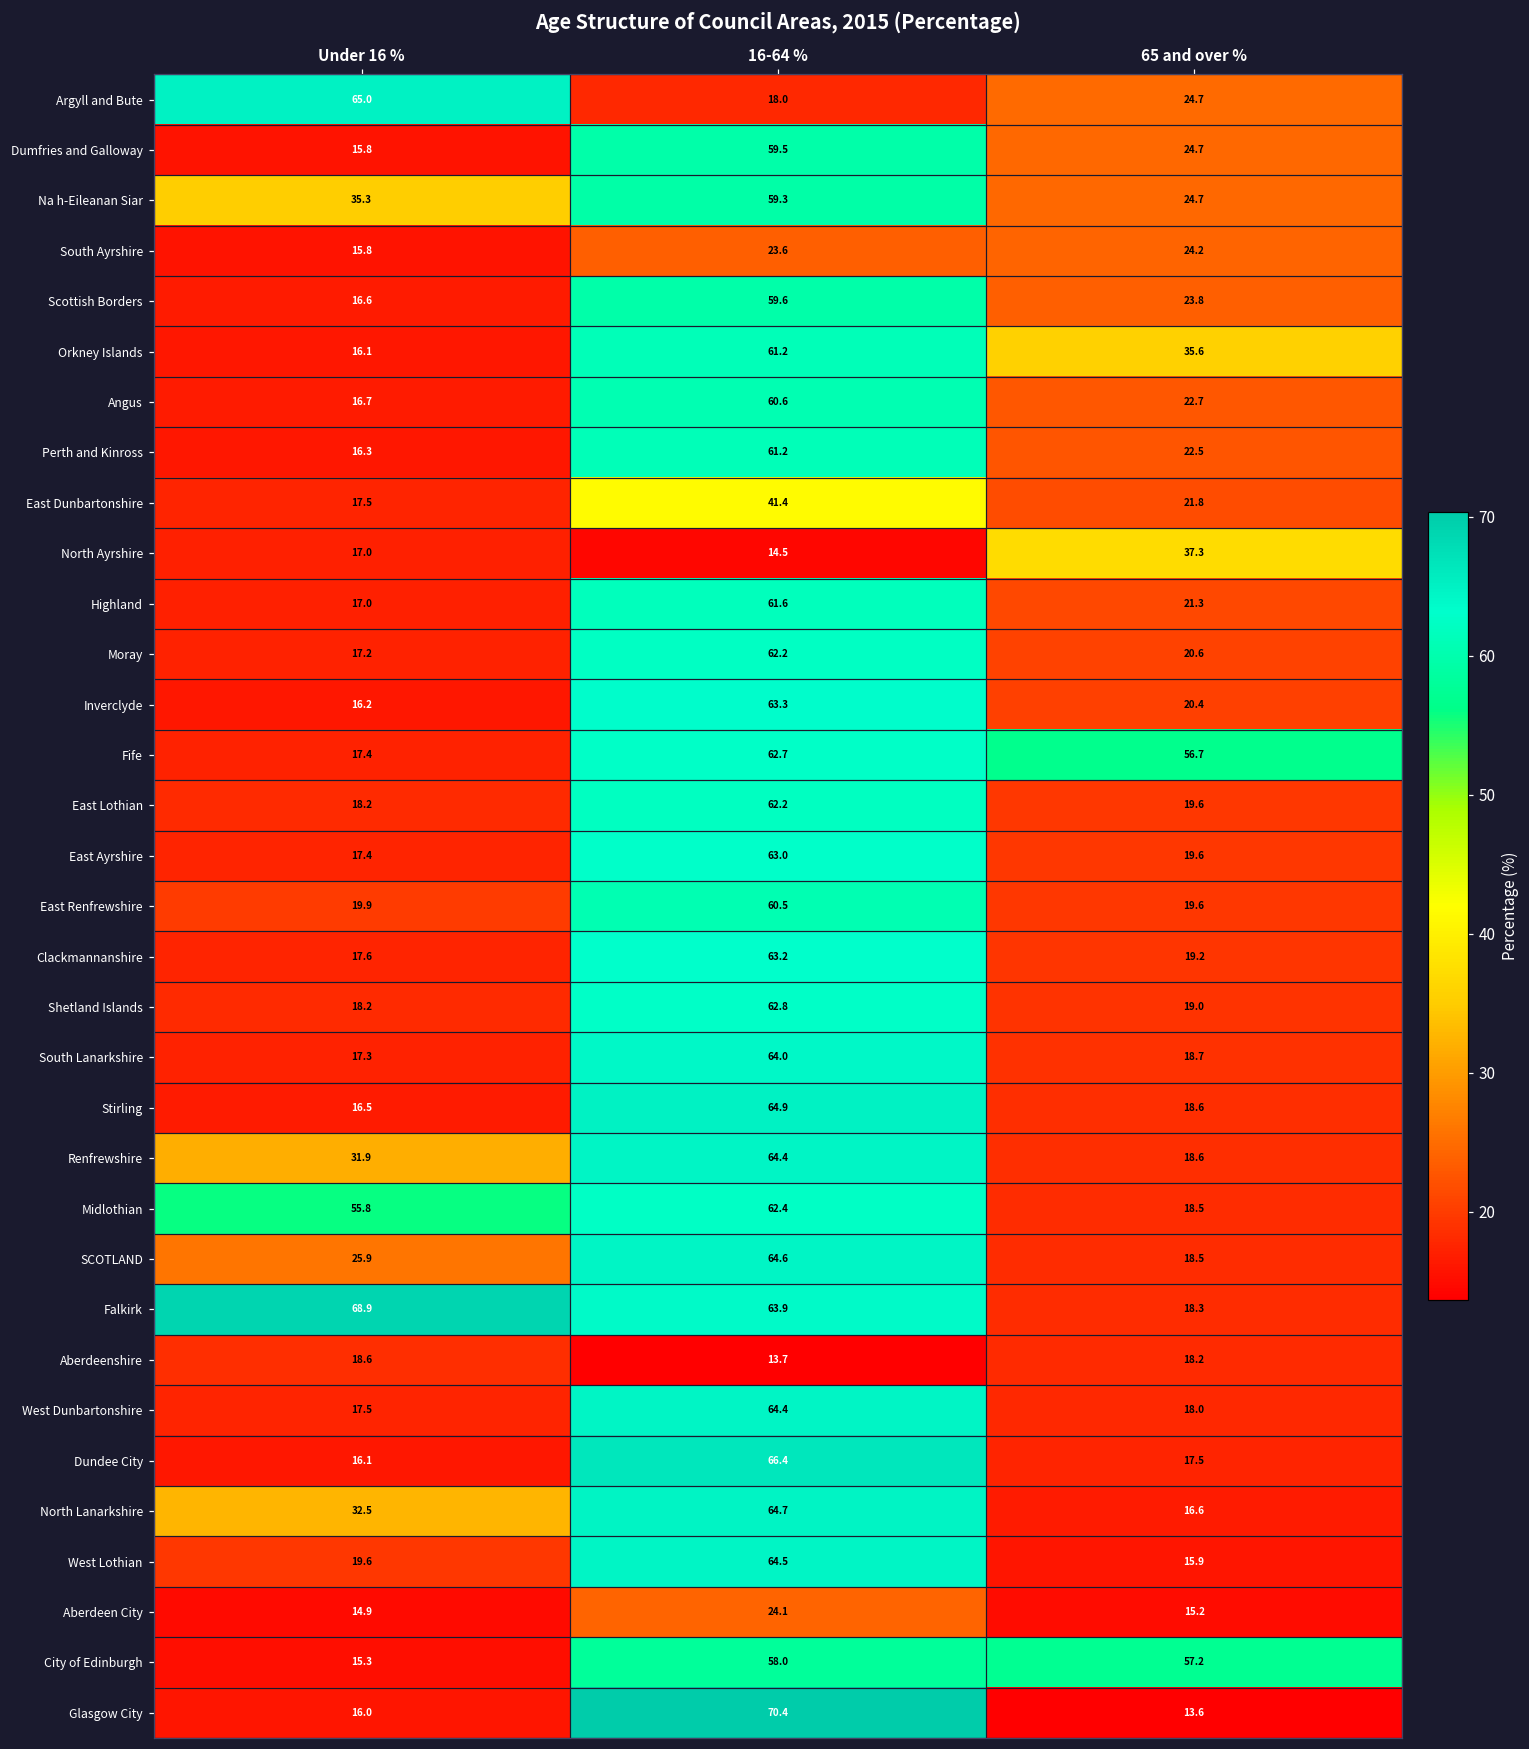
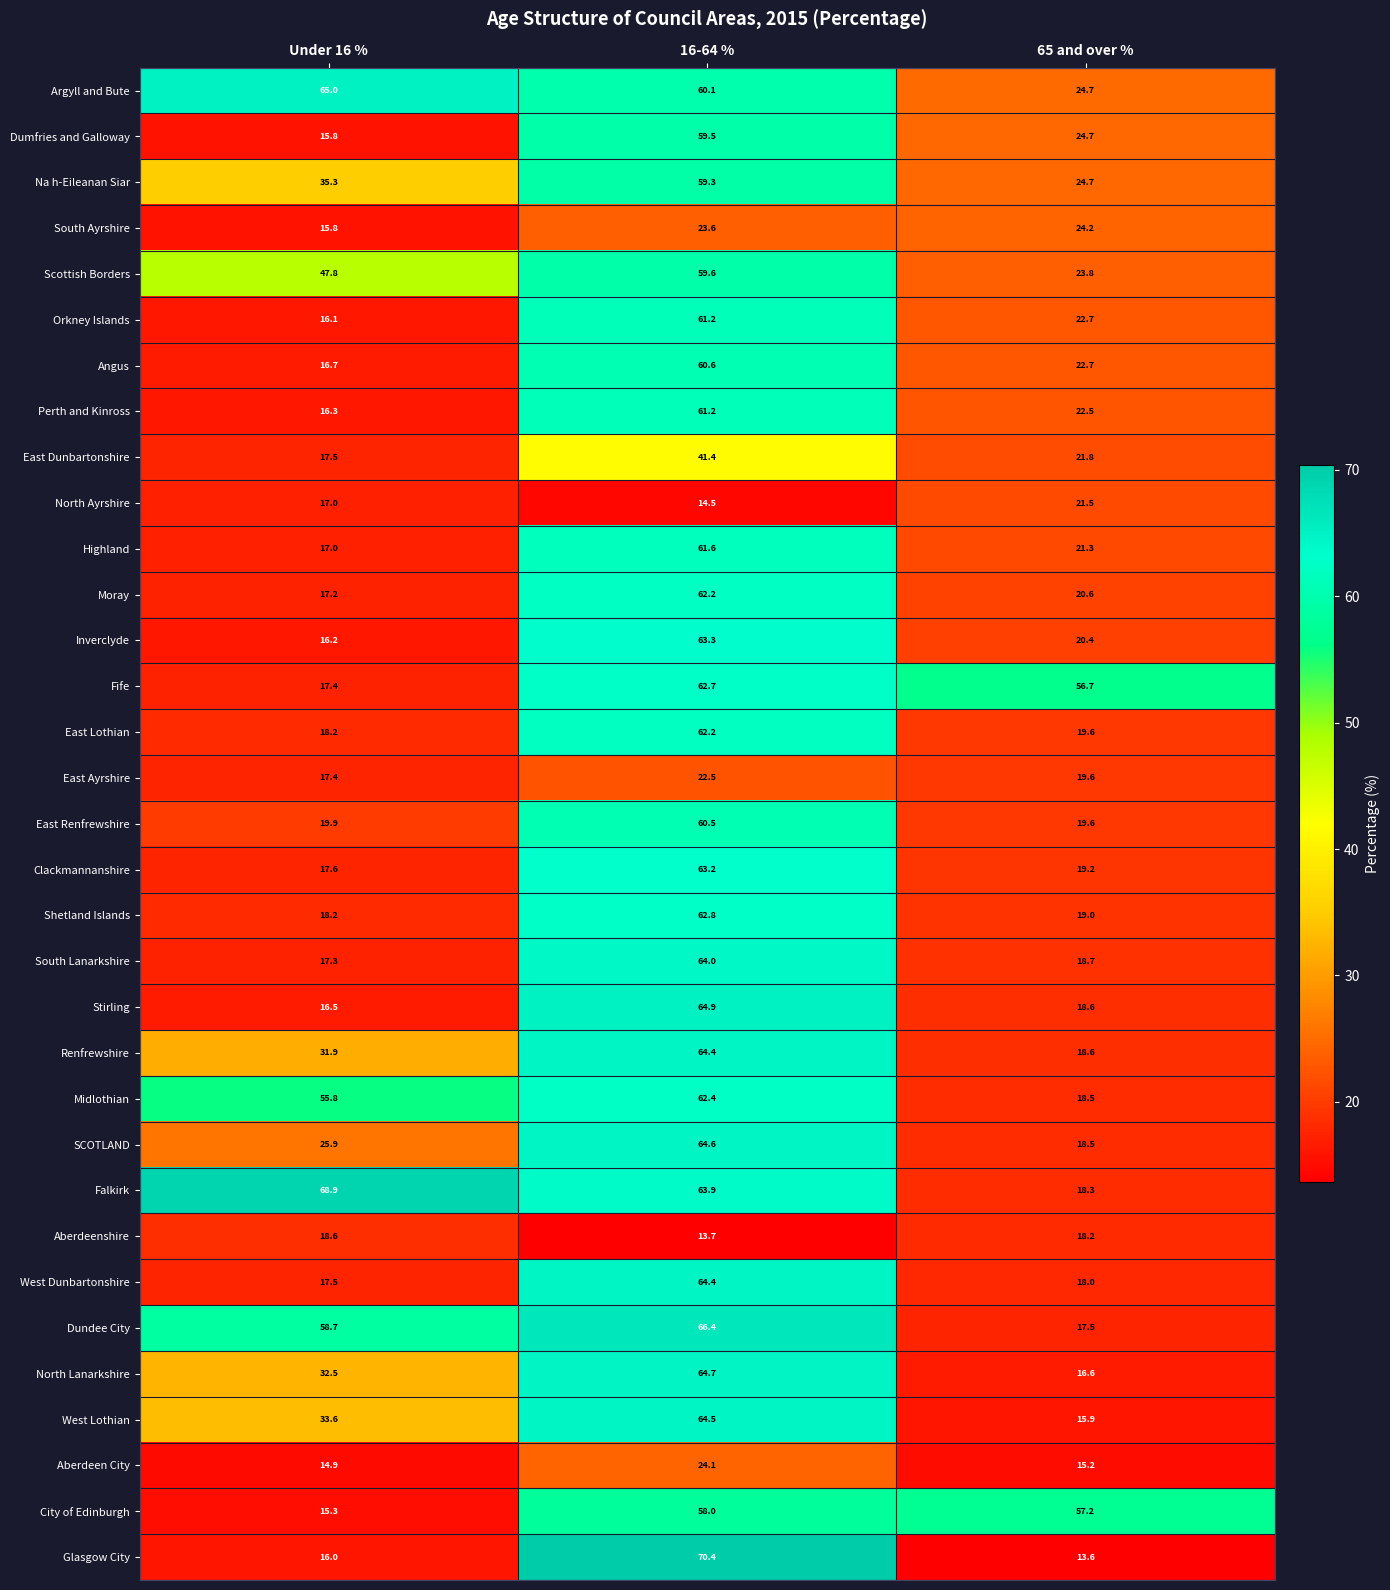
Argyll and Bute, 16-64 %: 18.0 -> 60.1
Scottish Borders, Under 16 %: 16.6 -> 47.8
Orkney Islands, 65 and over %: 35.6 -> 22.7
North Ayrshire, 65 and over %: 37.3 -> 21.5
East Ayrshire, 16-64 %: 63.0 -> 22.5
Dundee City, Under 16 %: 16.1 -> 58.7
West Lothian, Under 16 %: 19.6 -> 33.6
